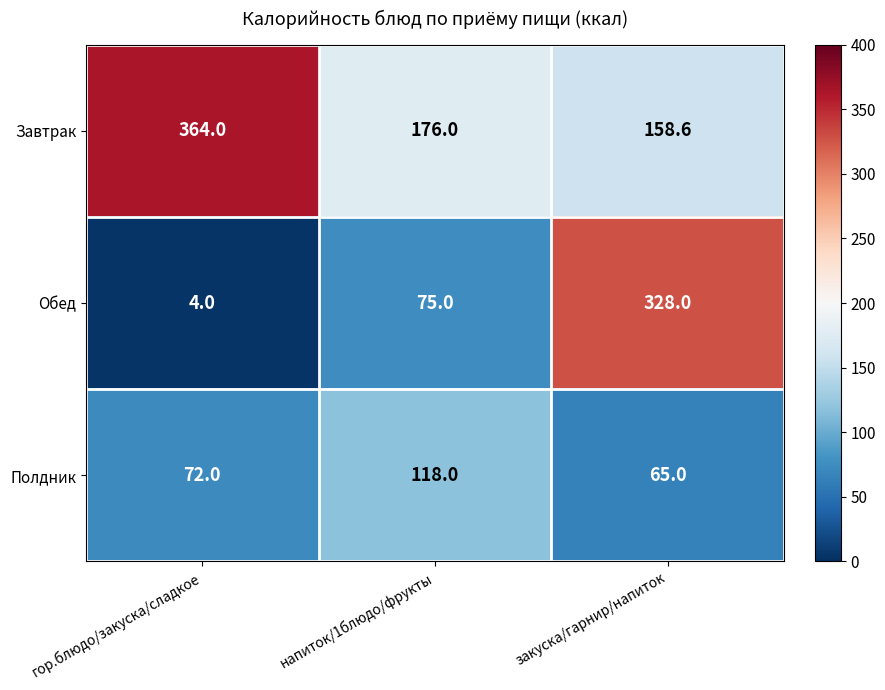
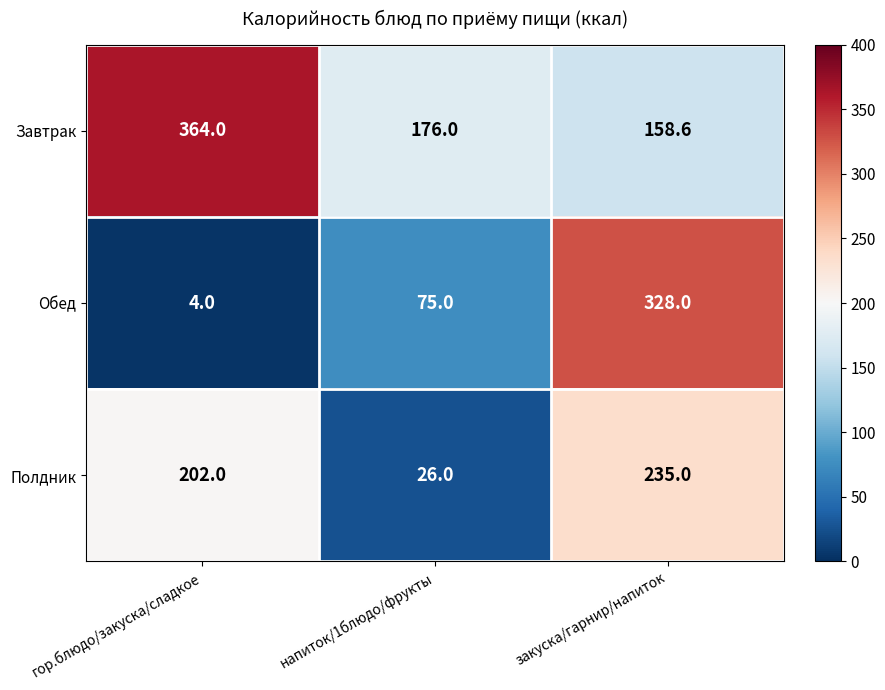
Полдник, гор.блюдо/закуска/сладкое: 72.0 -> 202.0
Полдник, напиток/1блюдо/фрукты: 118.0 -> 26.0
Полдник, закуска/гарнир/напиток: 65.0 -> 235.0
